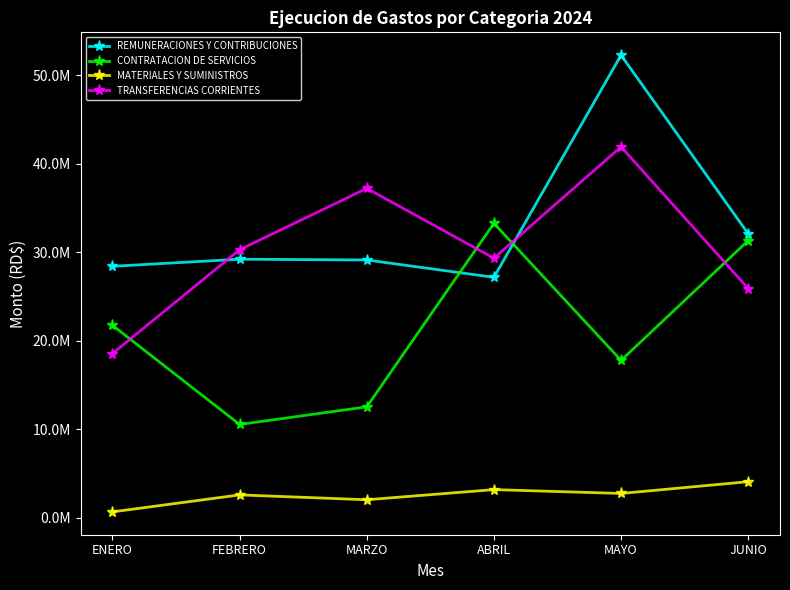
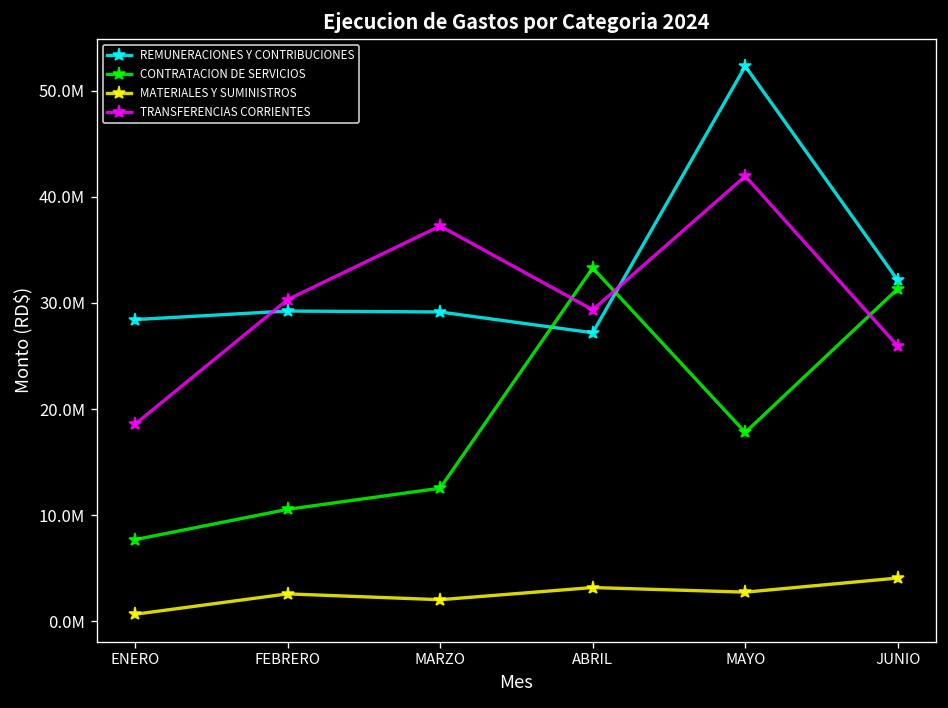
CONTRATACION DE SERVICIOS, ENERO: 22000000 -> 8000000
